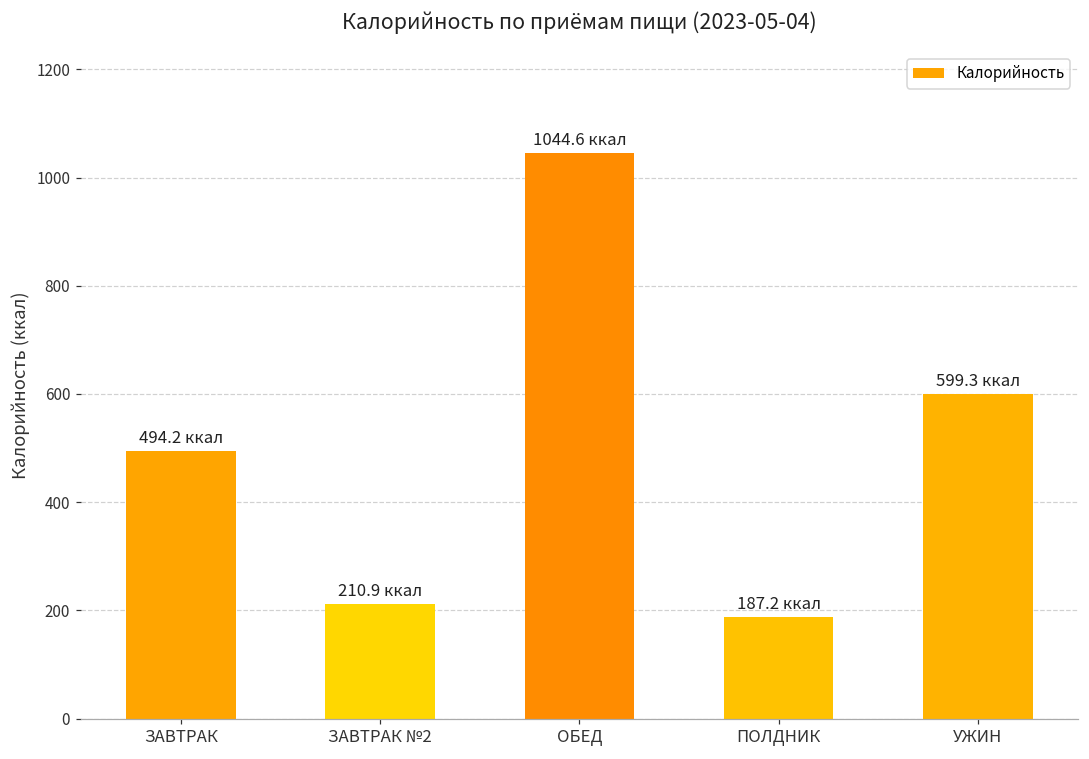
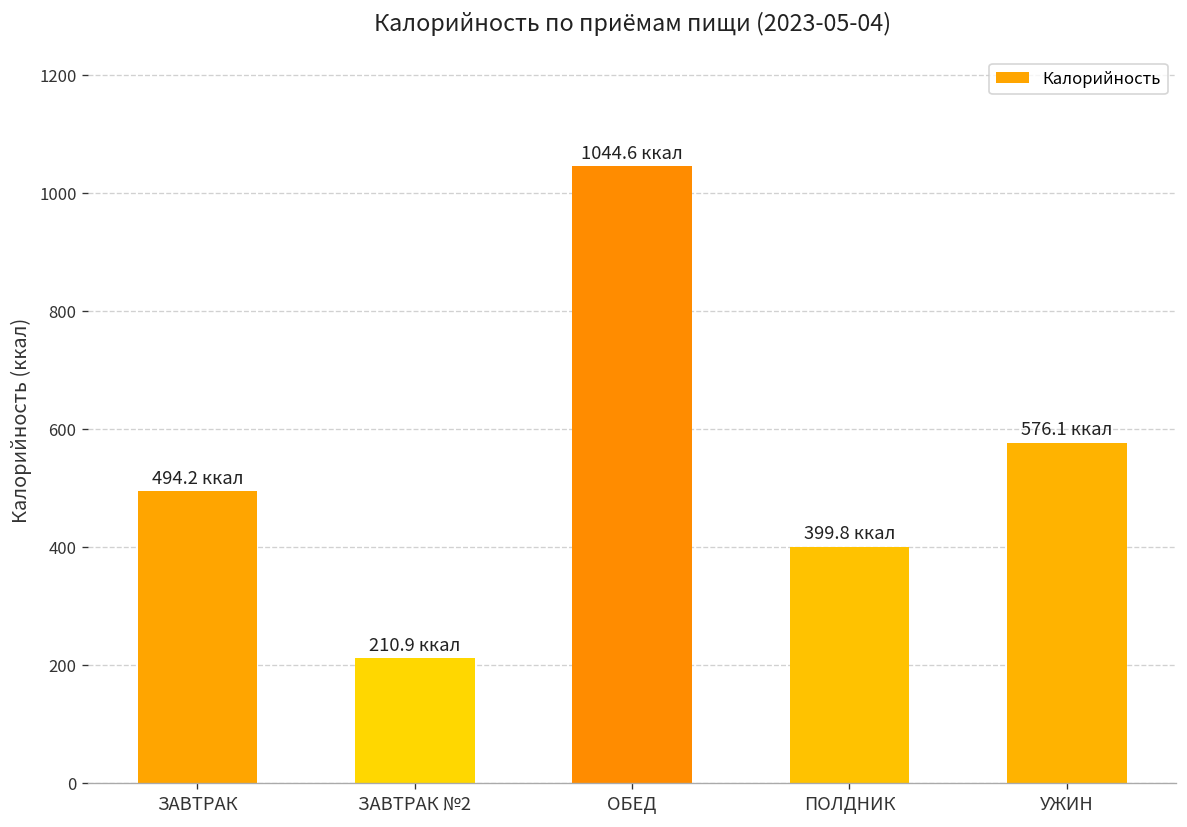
ПОЛДНИК: 187.2 -> 399.8
УЖИН: 599.3 -> 576.1
